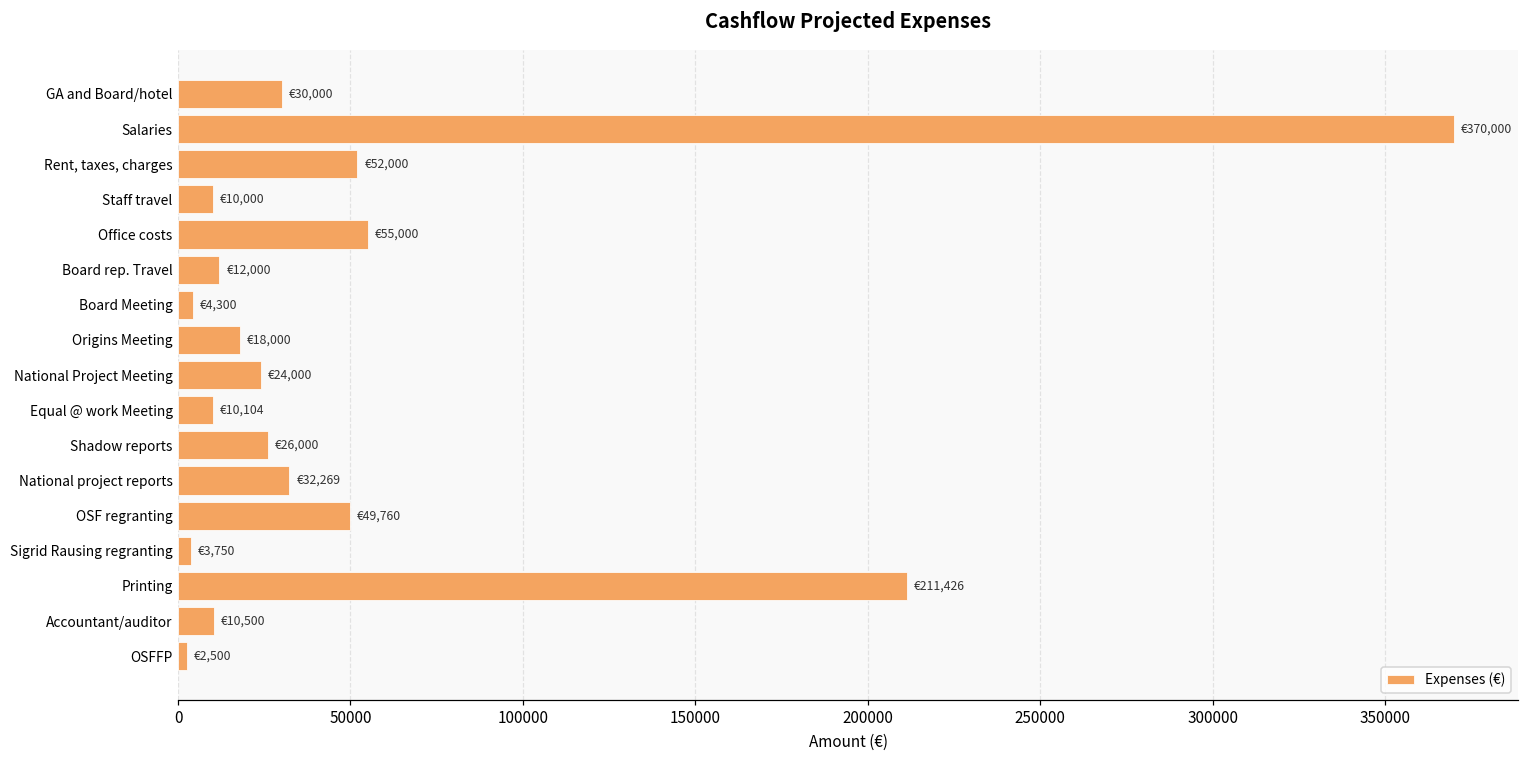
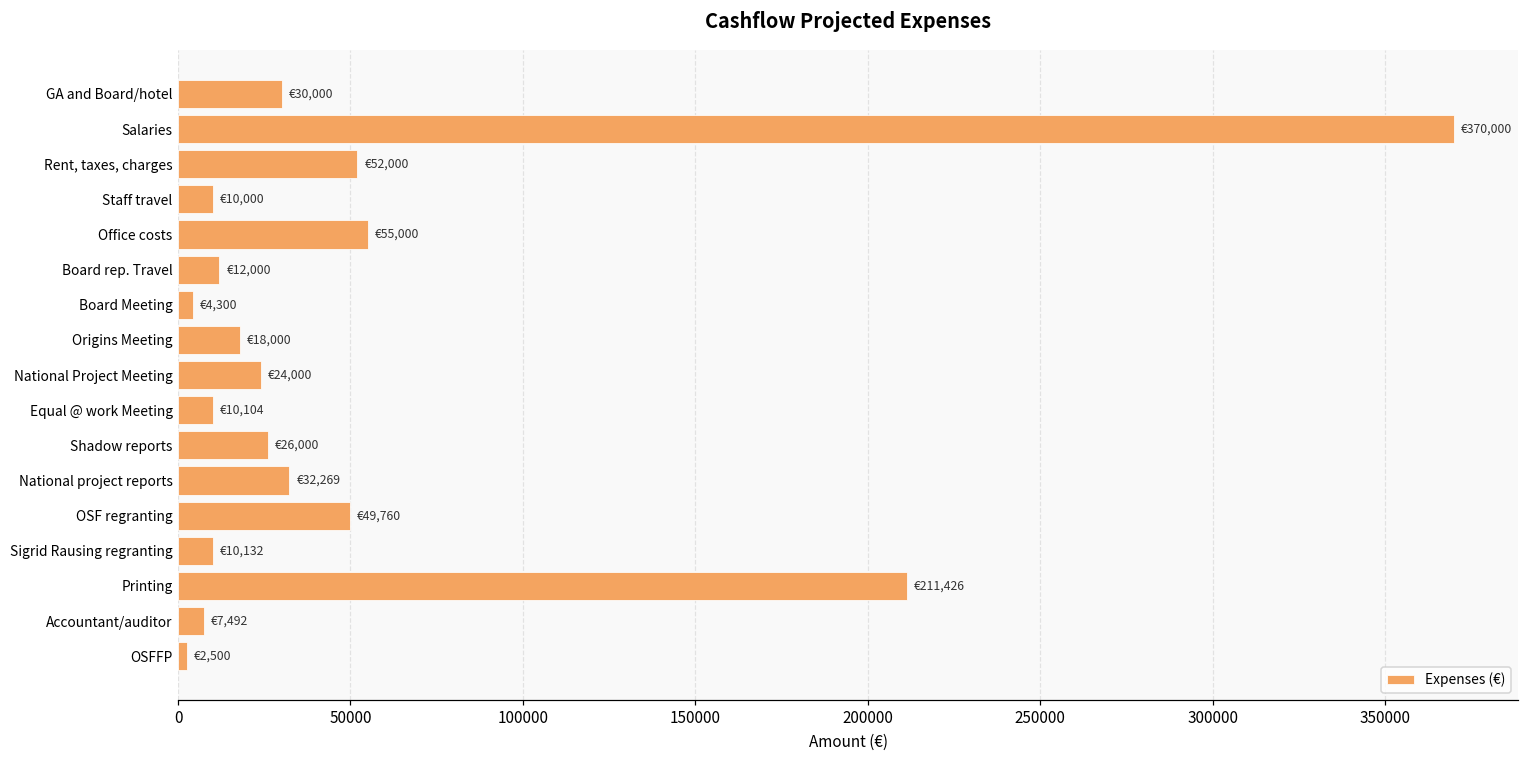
Sigrid Rausing regranting: €3,750 -> €10,132
Accountant/auditor: €10,500 -> €7,492
